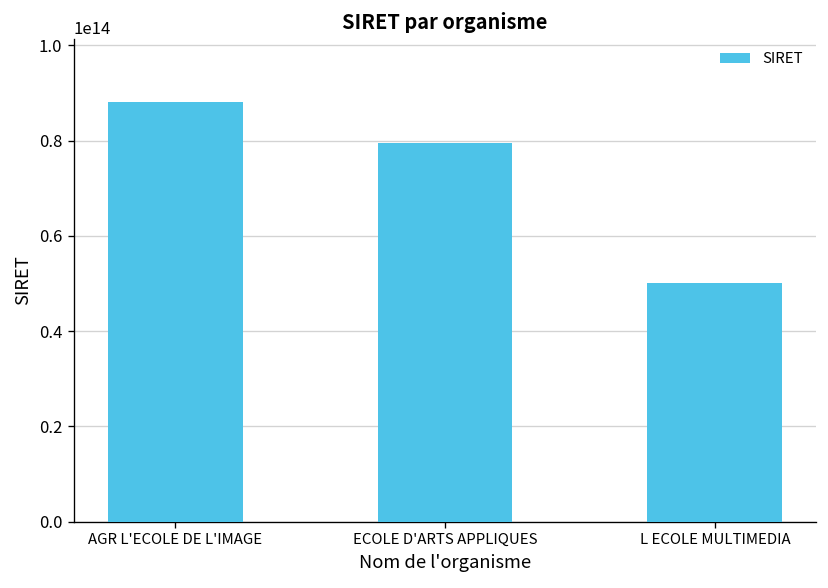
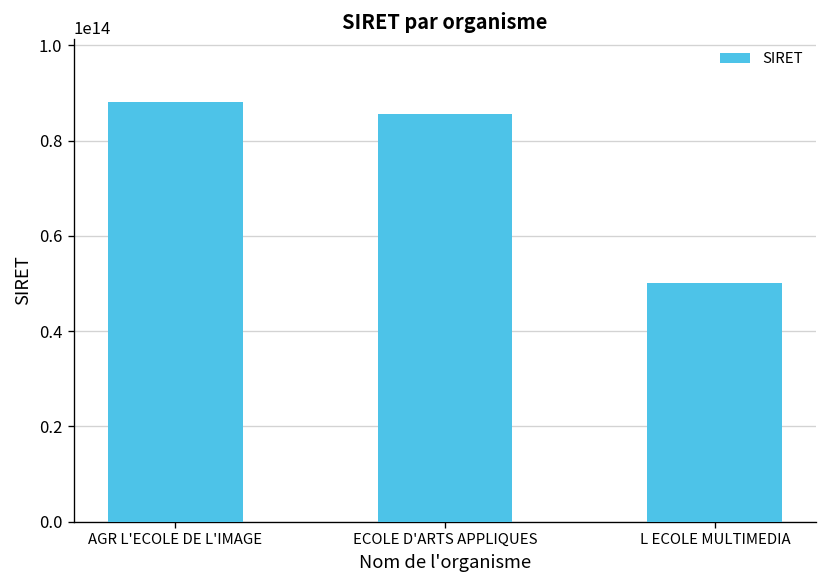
ECOLE D'ARTS APPLIQUES: 79000000000000 -> 86000000000000
